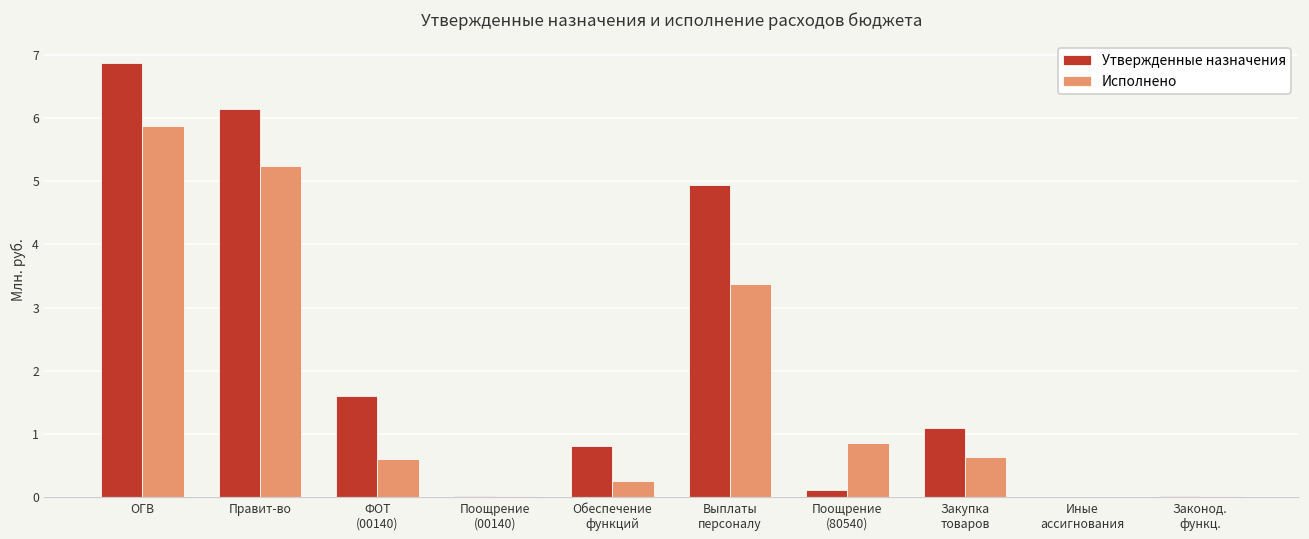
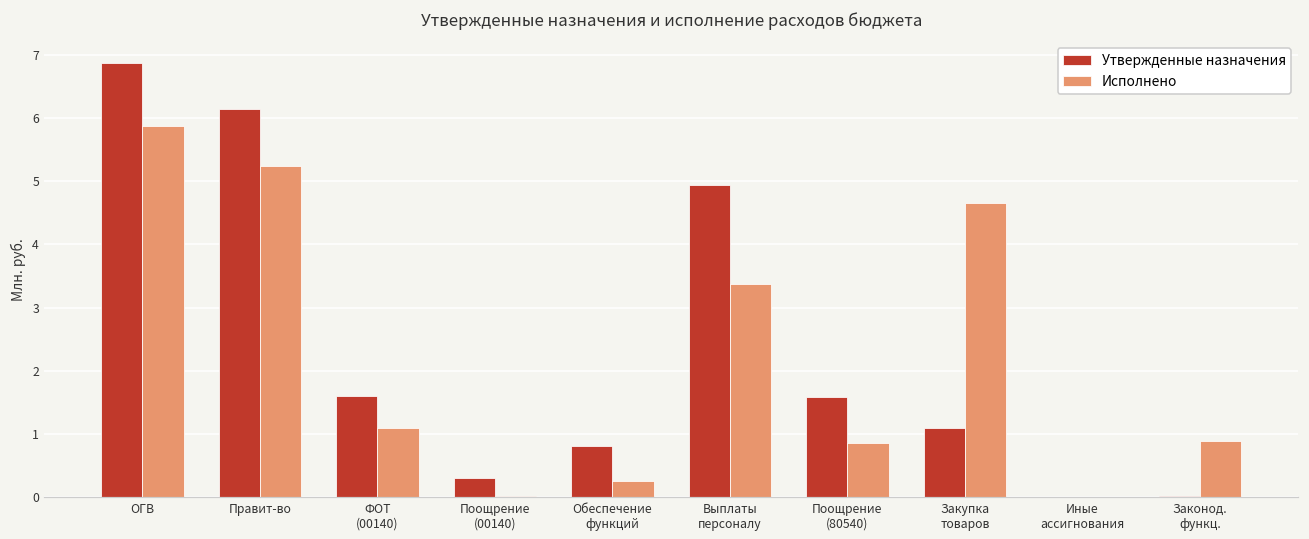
Исполнено, ФОТ (00140): 0.6 -> 1.1
Утвержденные назначения, Поощрение (00140): 0.0 -> 0.3
Утвержденные назначения, Поощрение (80540): 0.1 -> 1.6
Исполнено, Закупка товаров: 0.6 -> 4.7
Исполнено, Законод. функц.: 0.0 -> 0.9
